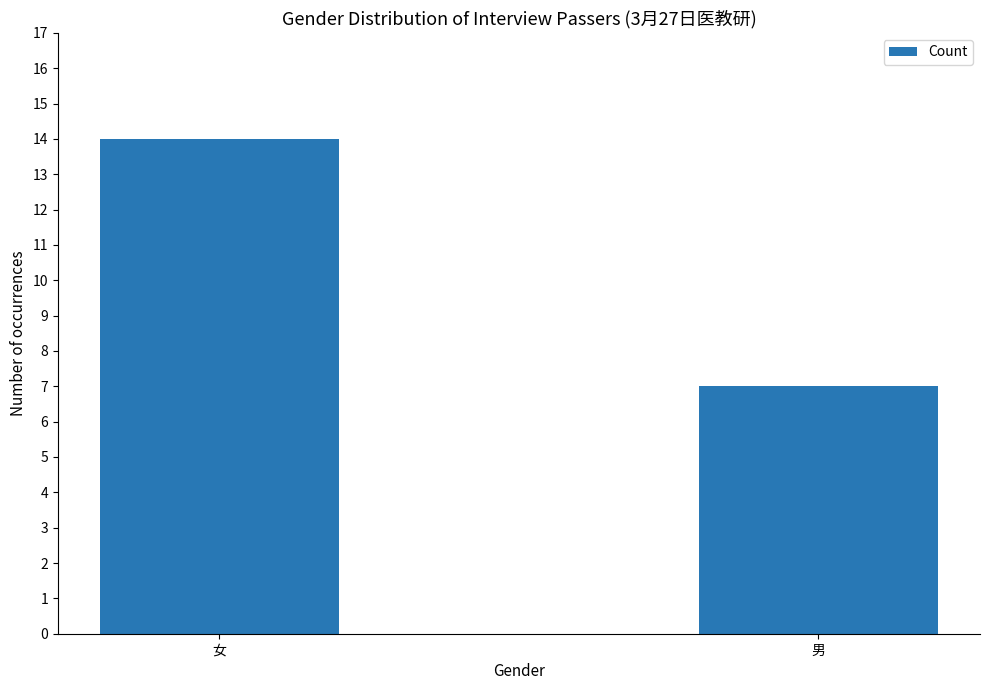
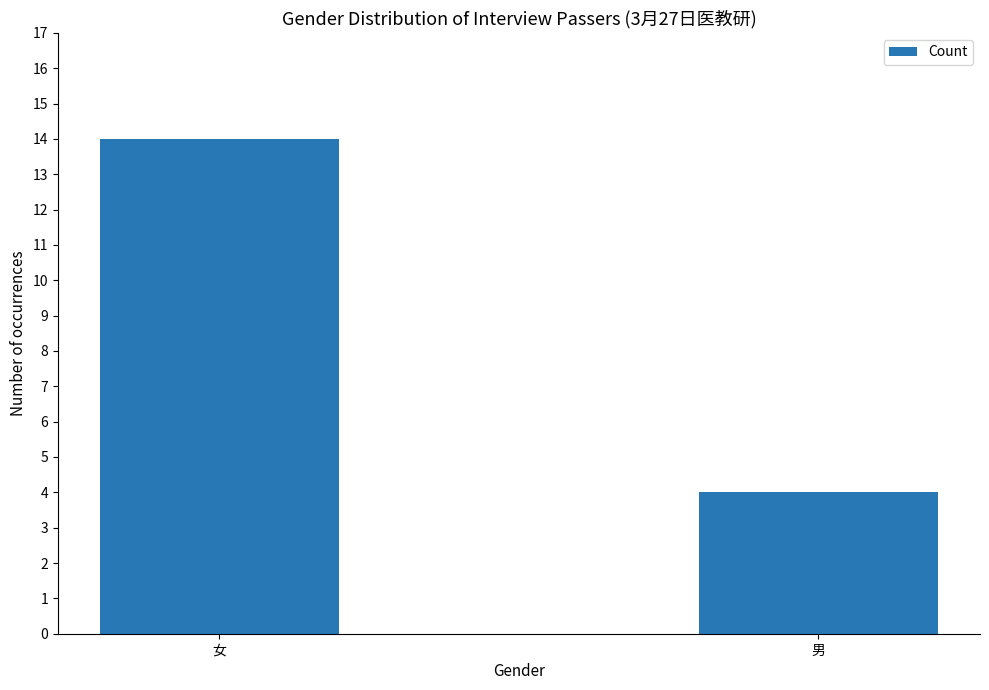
男: 7 -> 4
